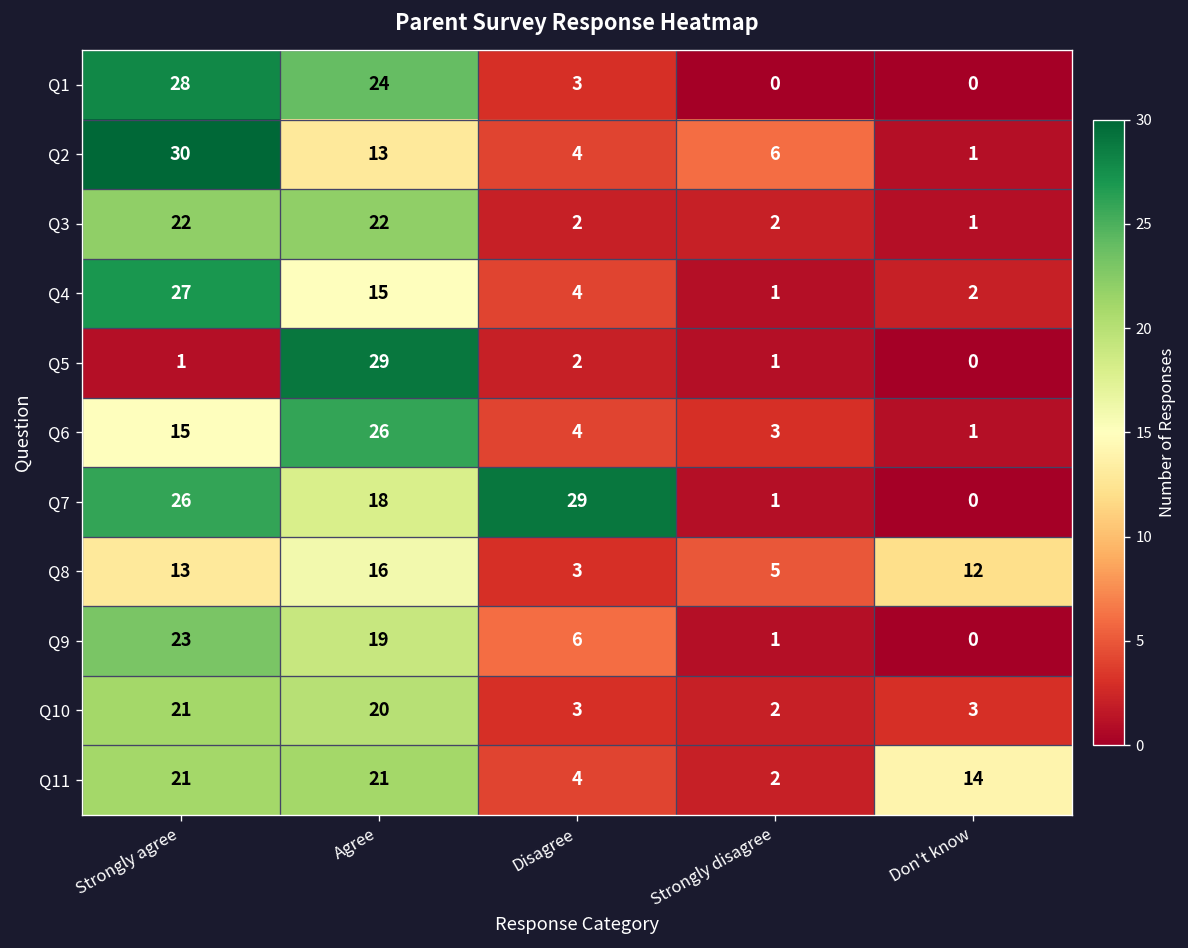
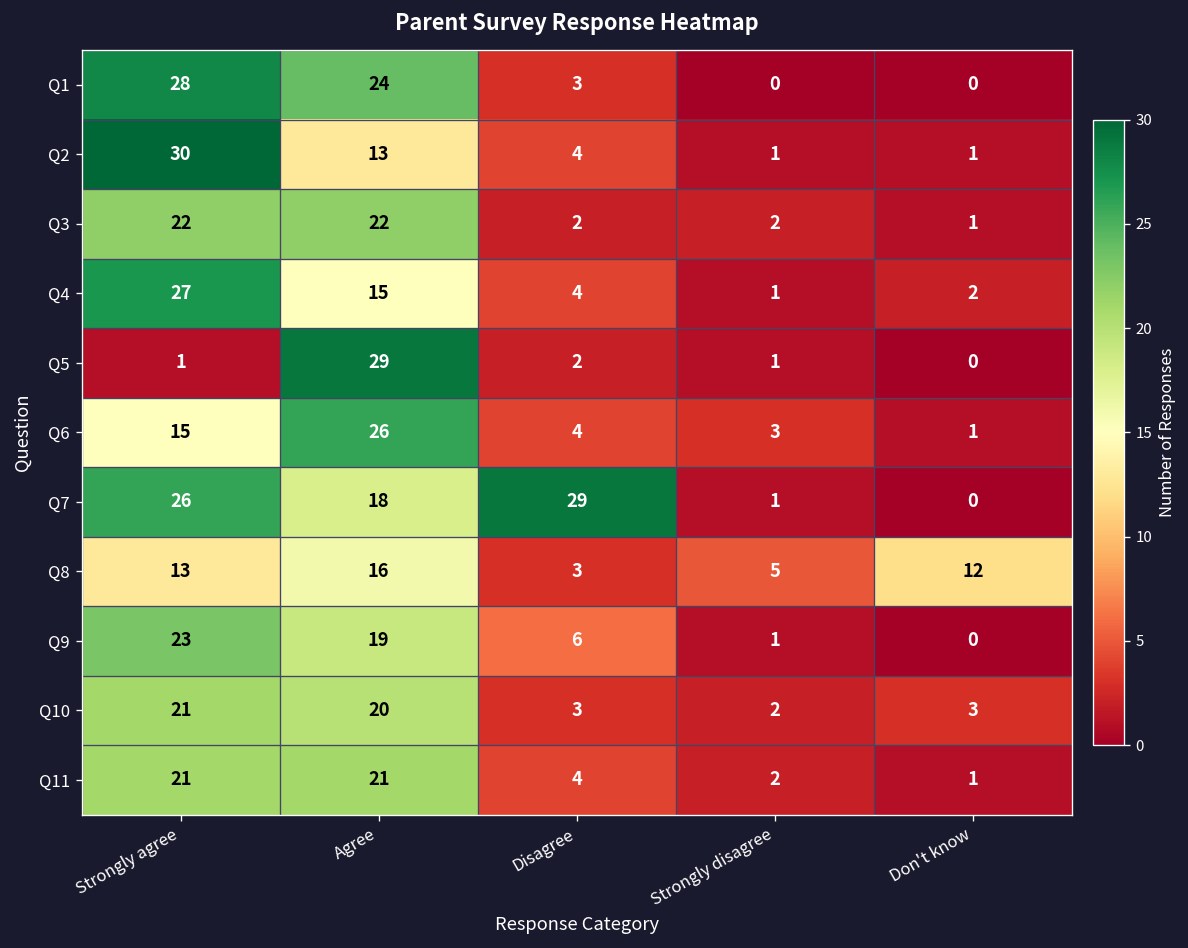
Q2, Strongly disagree: 6 -> 1
Q11, Don't know: 14 -> 1
